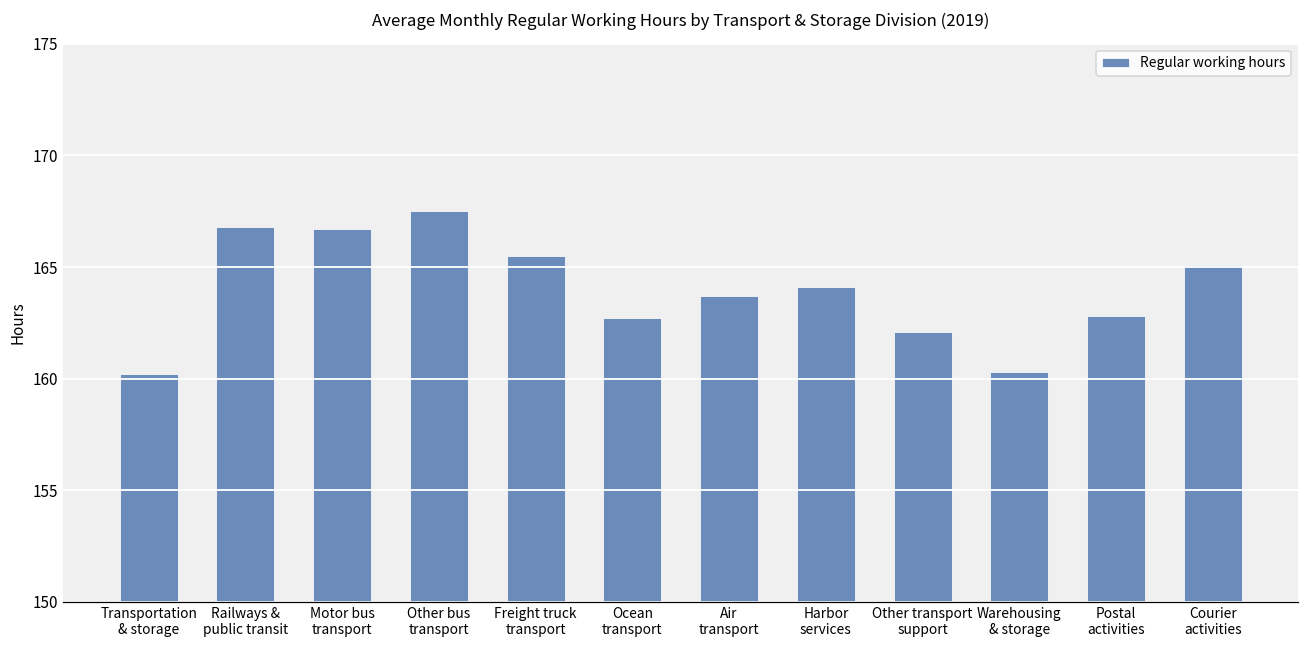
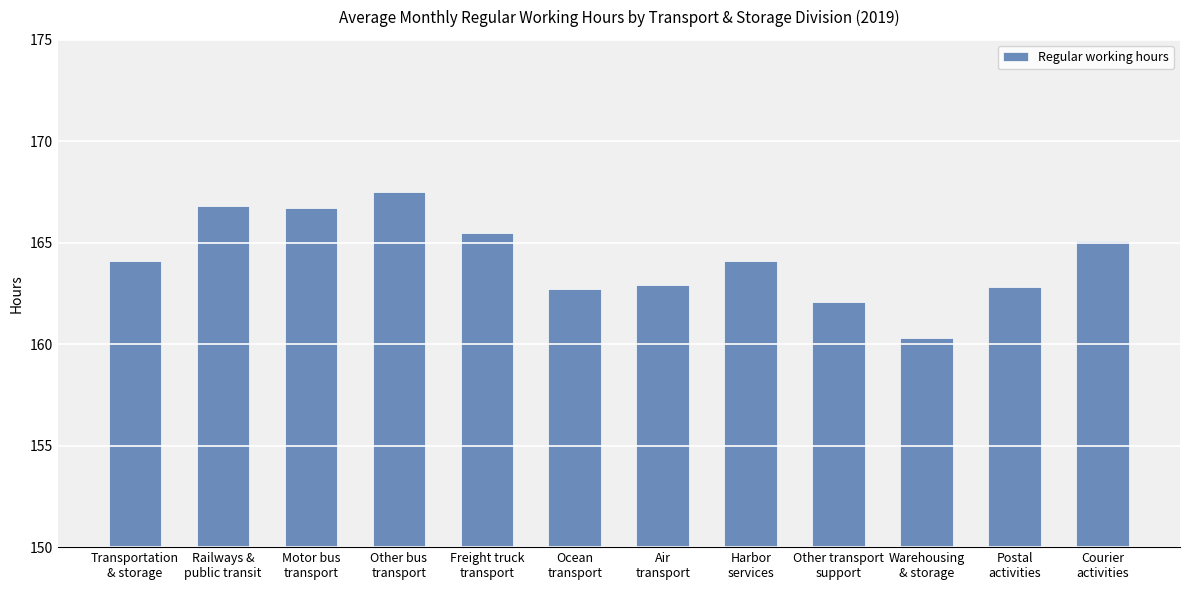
Transportation & storage: 160.2 -> 164.1
Air transport: 163.7 -> 162.9
